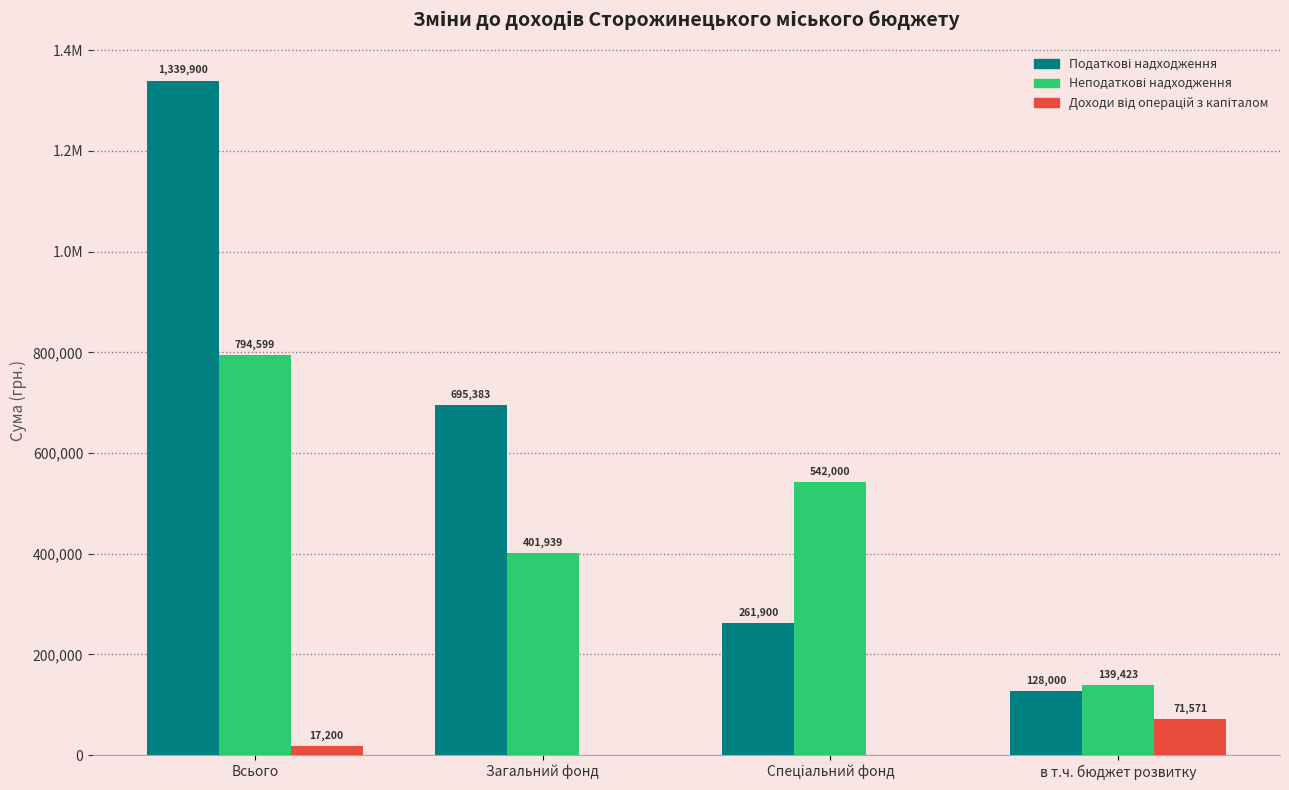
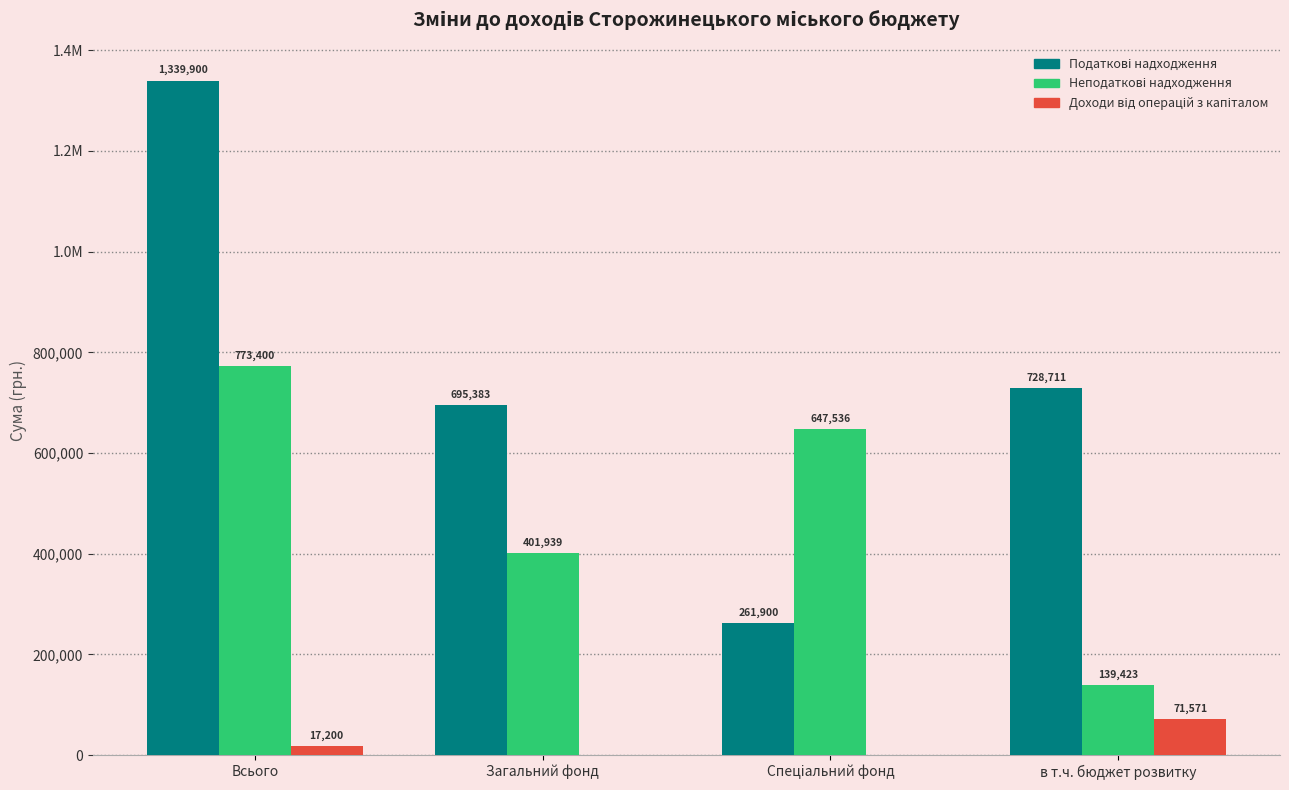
Неподаткові надходження, Всього: 794,599 -> 773,400
Неподаткові надходження, Спеціальний фонд: 542,000 -> 647,536
Податкові надходження, в т.ч. бюджет розвитку: 128,000 -> 728,711
